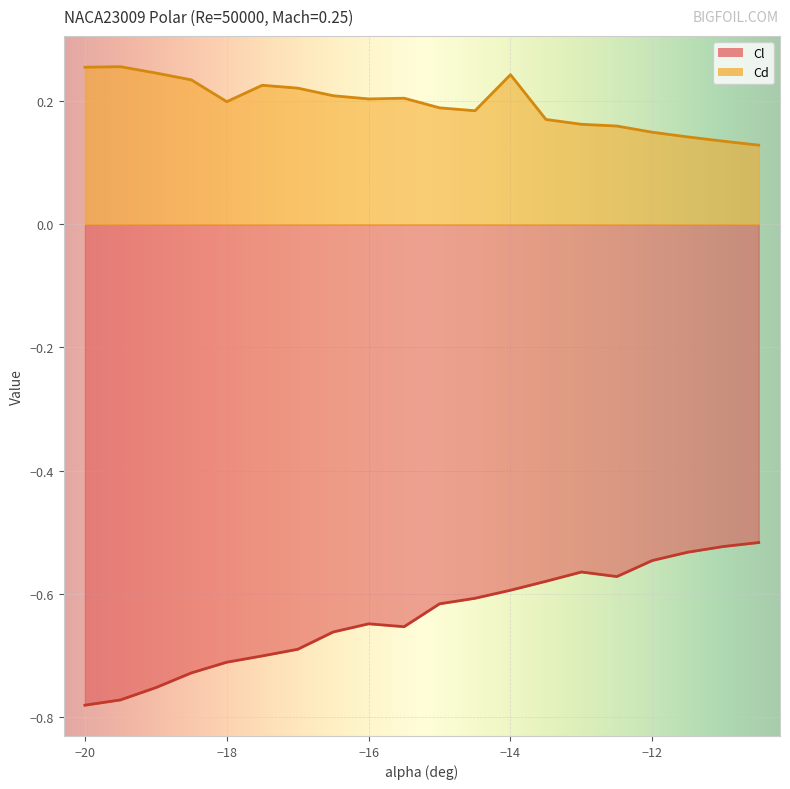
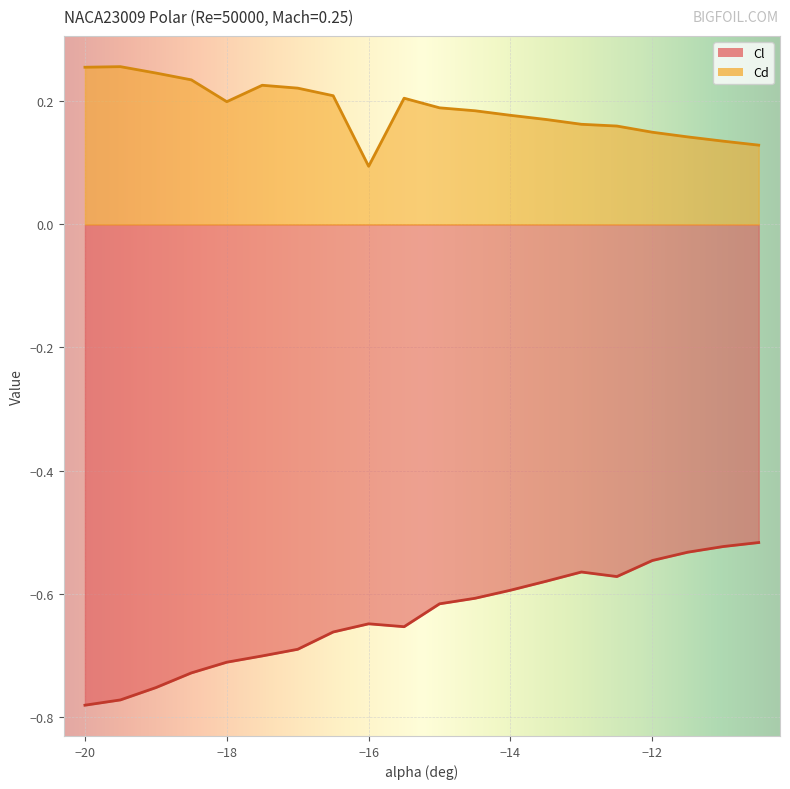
Cd, −16: 0.20 -> 0.09
Cd, −14: 0.24 -> 0.18
